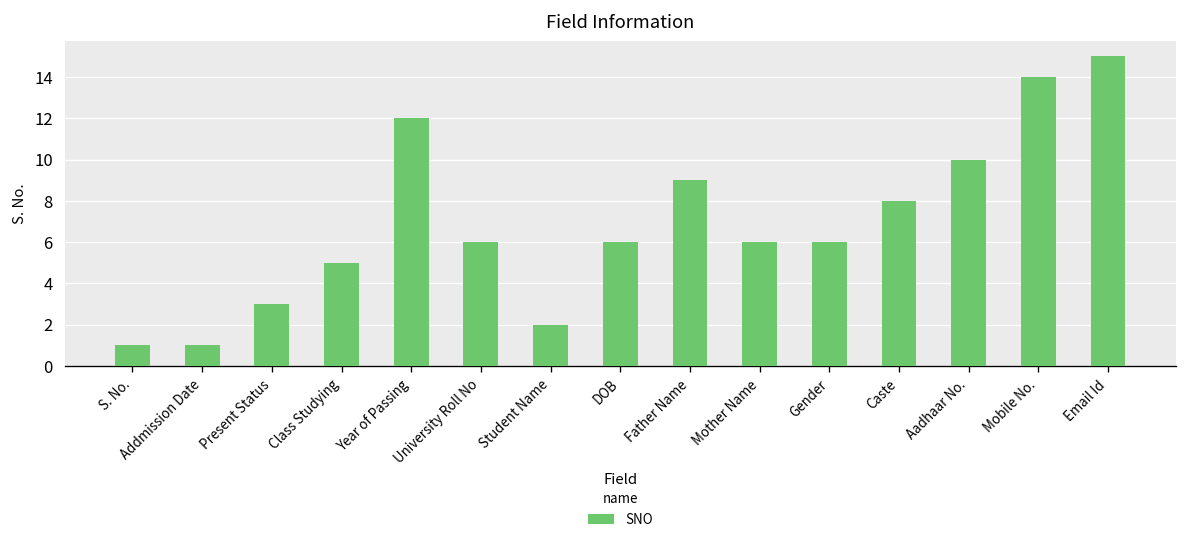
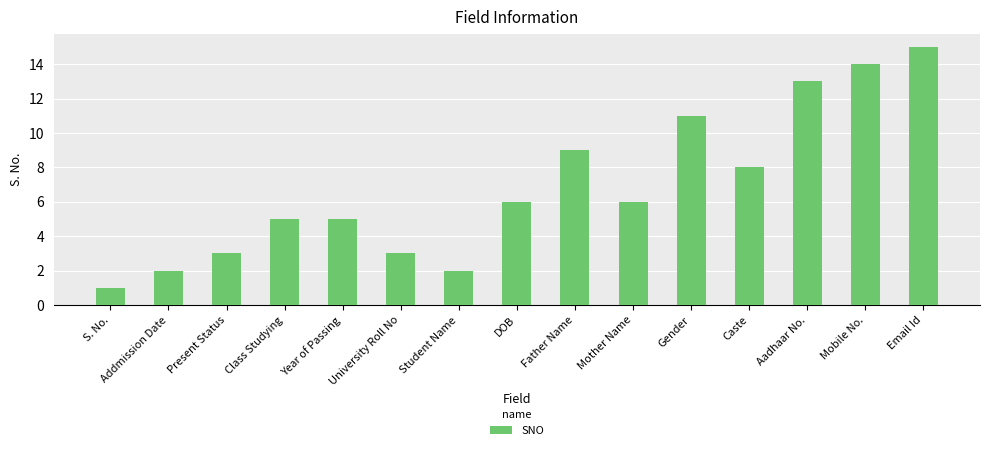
Addmission Date: 1 -> 2
Year of Passing: 12 -> 5
University Roll No: 6 -> 3
Gender: 6 -> 11
Aadhaar No.: 10 -> 13
